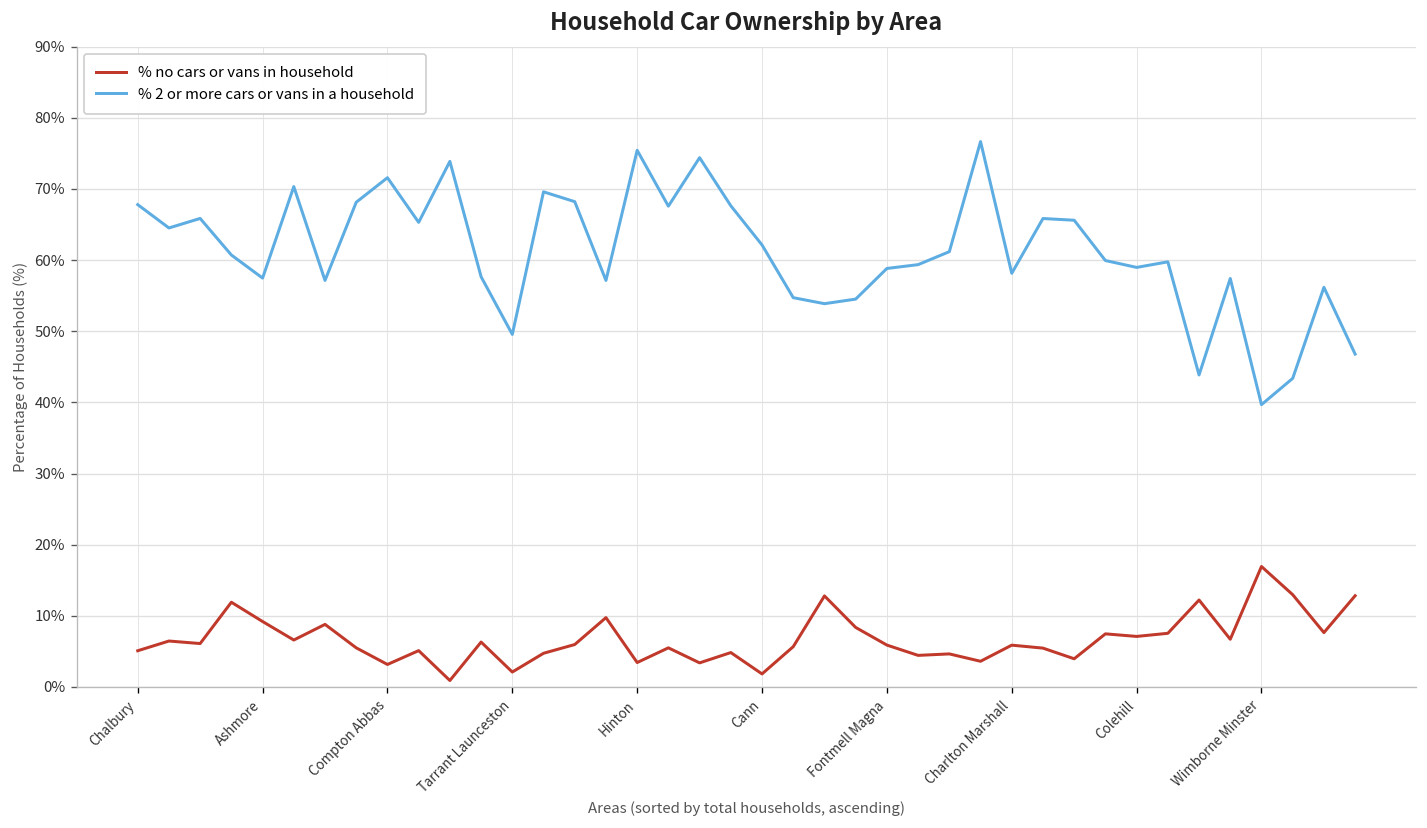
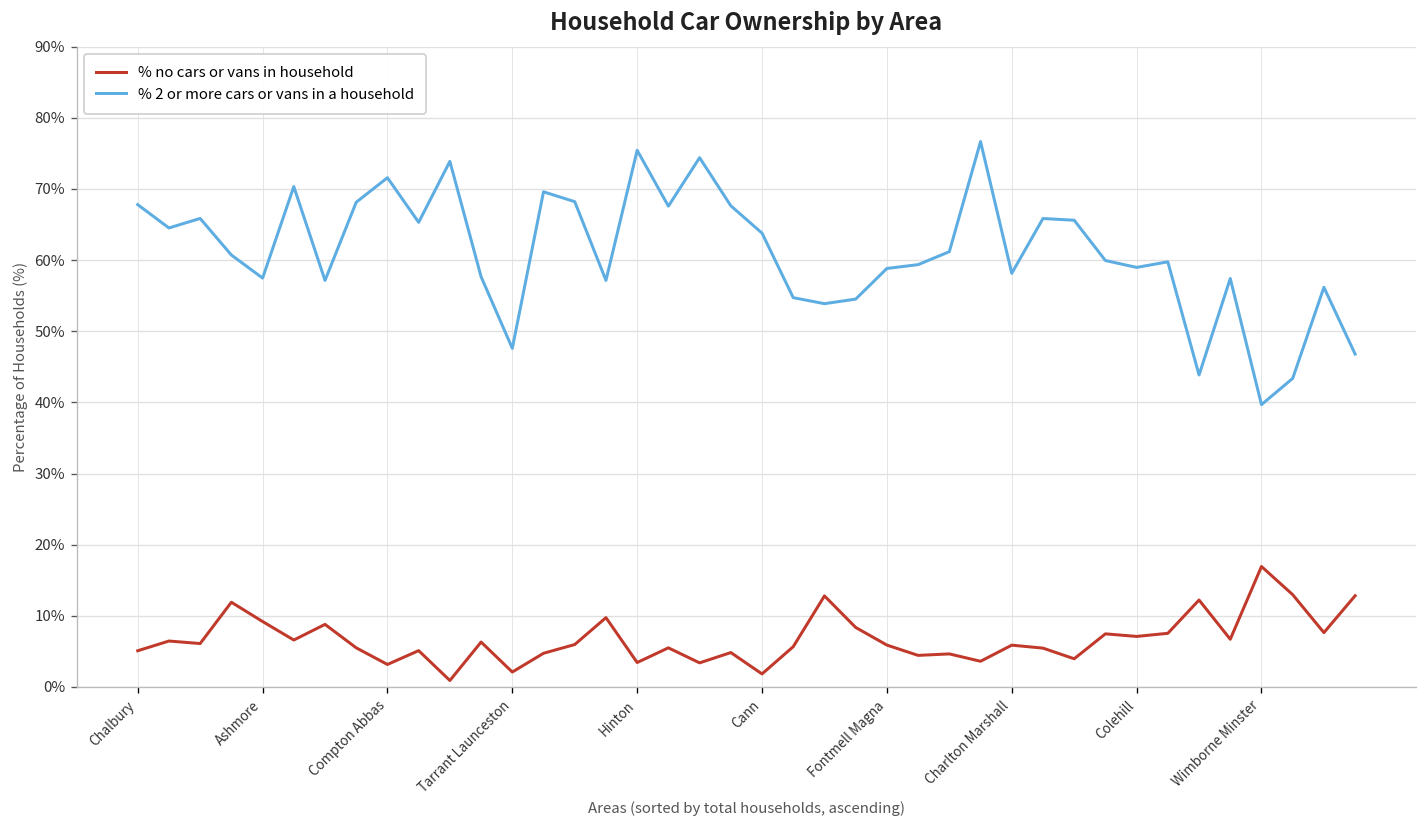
% 2 or more cars or vans in a household, Tarrant Launceston: 50% -> 48%
% 2 or more cars or vans in a household, Cann: 62% -> 64%
